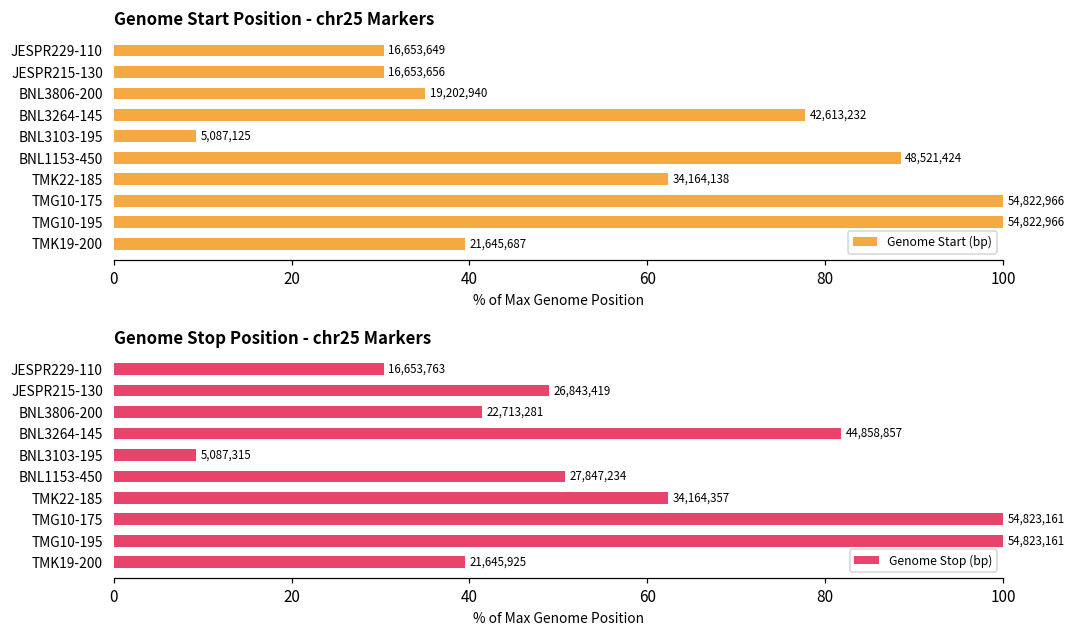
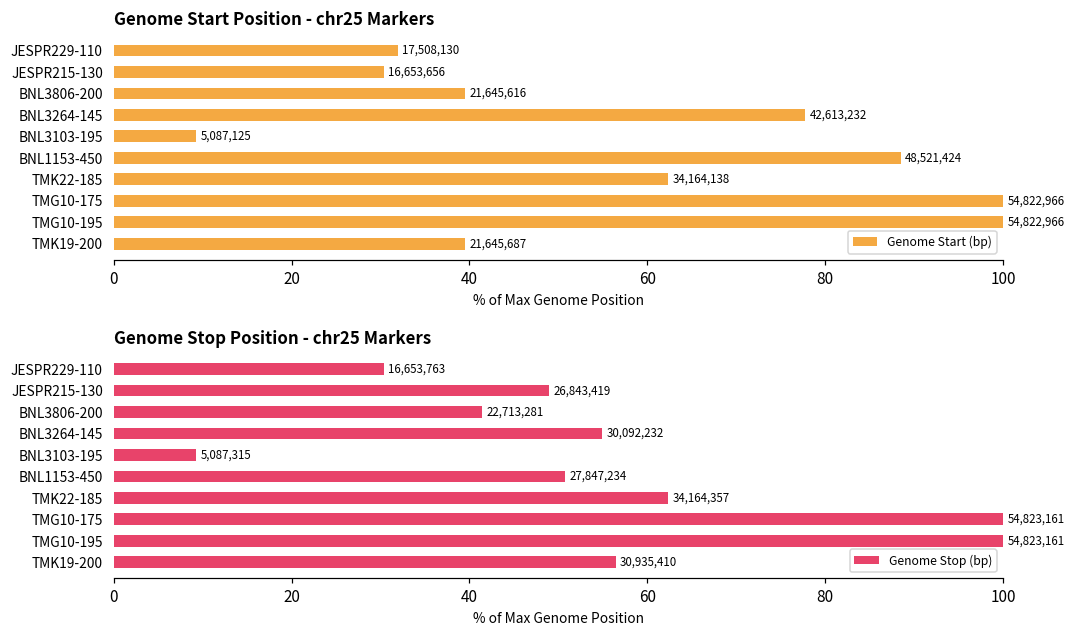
Genome Start Position - chr25 Markers, JESPR229-110: 16,653,649 -> 17,508,130
Genome Start Position - chr25 Markers, BNL3806-200: 19,202,940 -> 21,645,616
Genome Stop Position - chr25 Markers, BNL3264-145: 44,858,857 -> 30,092,232
Genome Stop Position - chr25 Markers, TMK19-200: 21,645,925 -> 30,935,410
